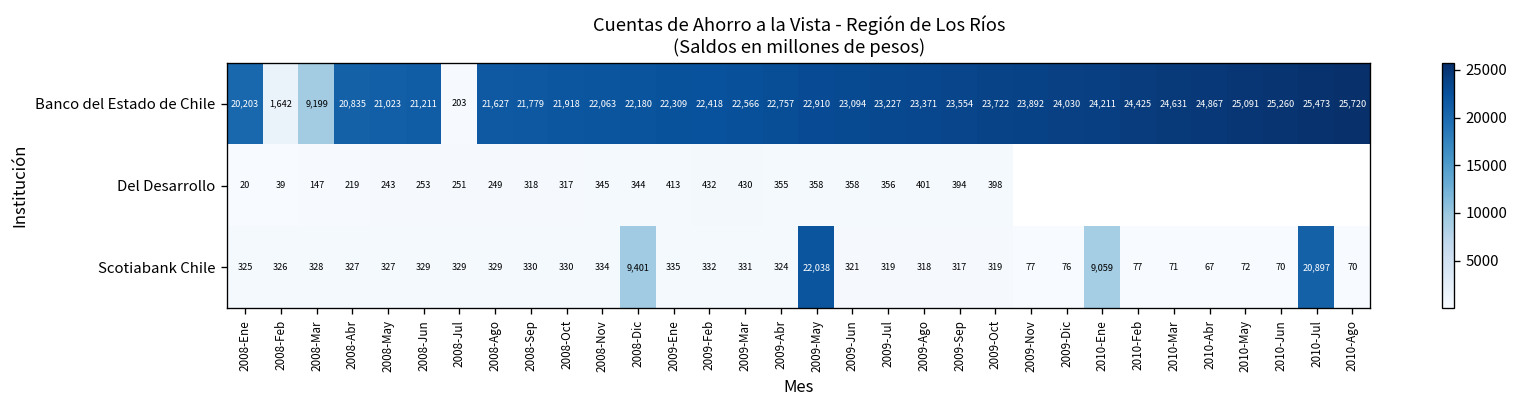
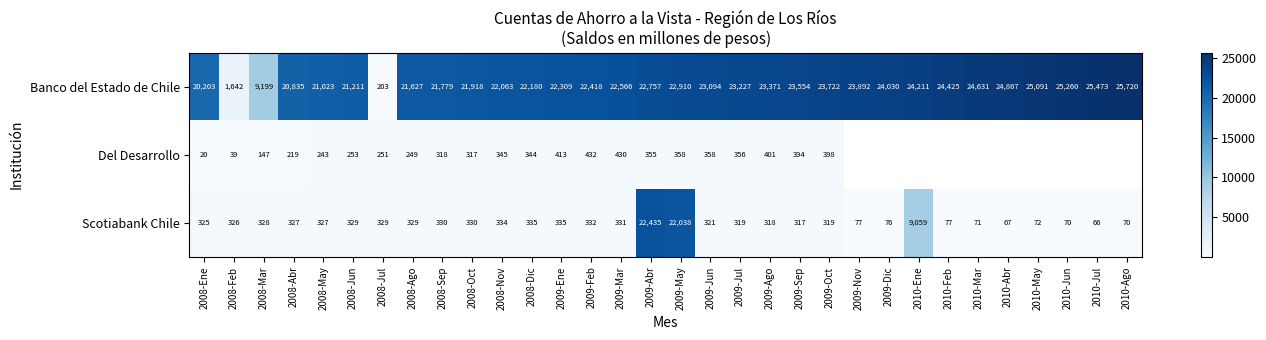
Scotiabank Chile, 2008-Dic: 9,401 -> 335
Scotiabank Chile, 2009-Abr: 324 -> 22,435
Scotiabank Chile, 2010-Jul: 20,897 -> 66
